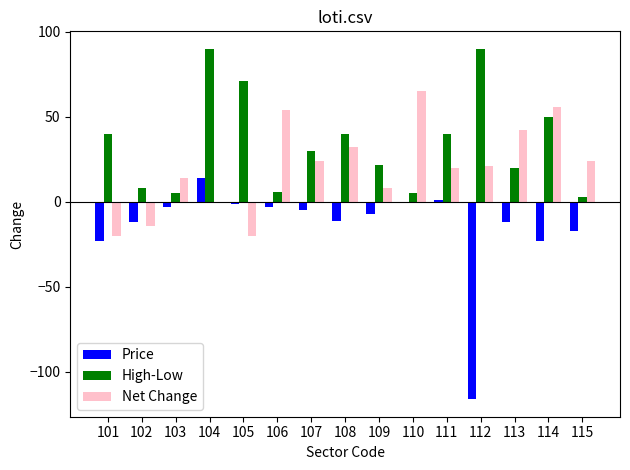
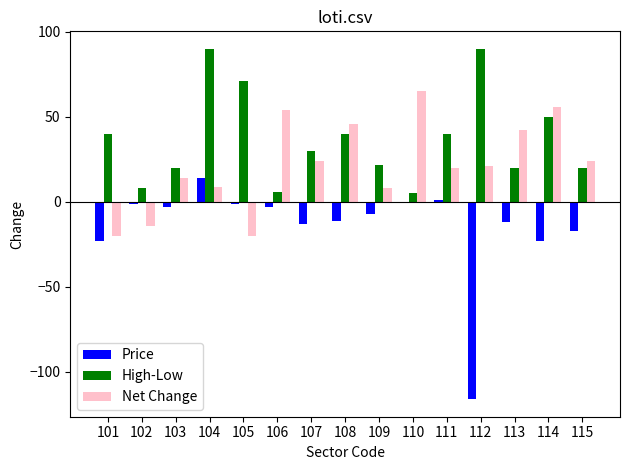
Price, 102: -12 -> -1
High-Low, 103: 5 -> 20
Net Change, 104: 0 -> 9
Price, 107: -5 -> -13
Net Change, 108: 32 -> 46
High-Low, 115: 3 -> 20
